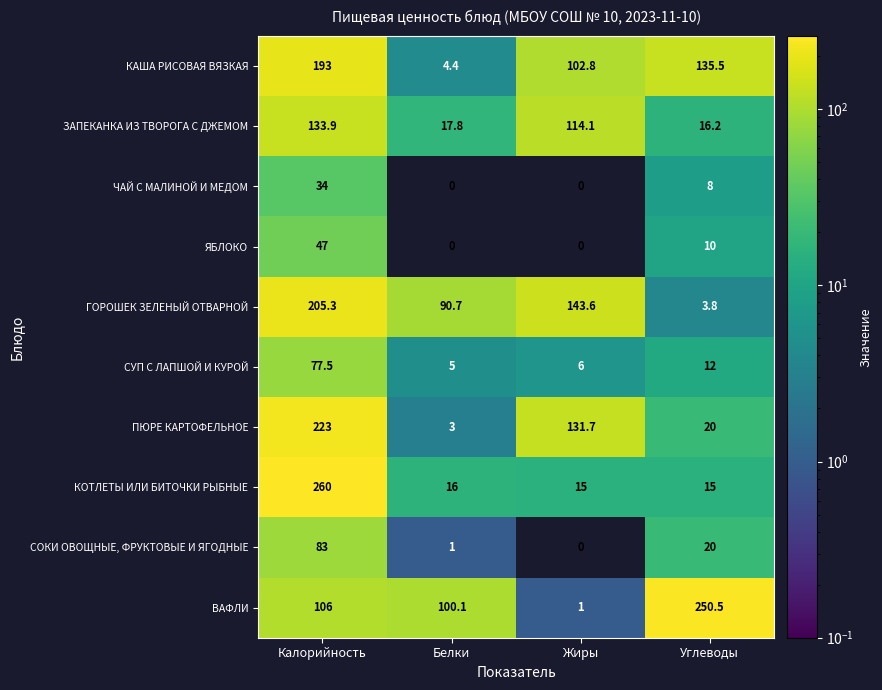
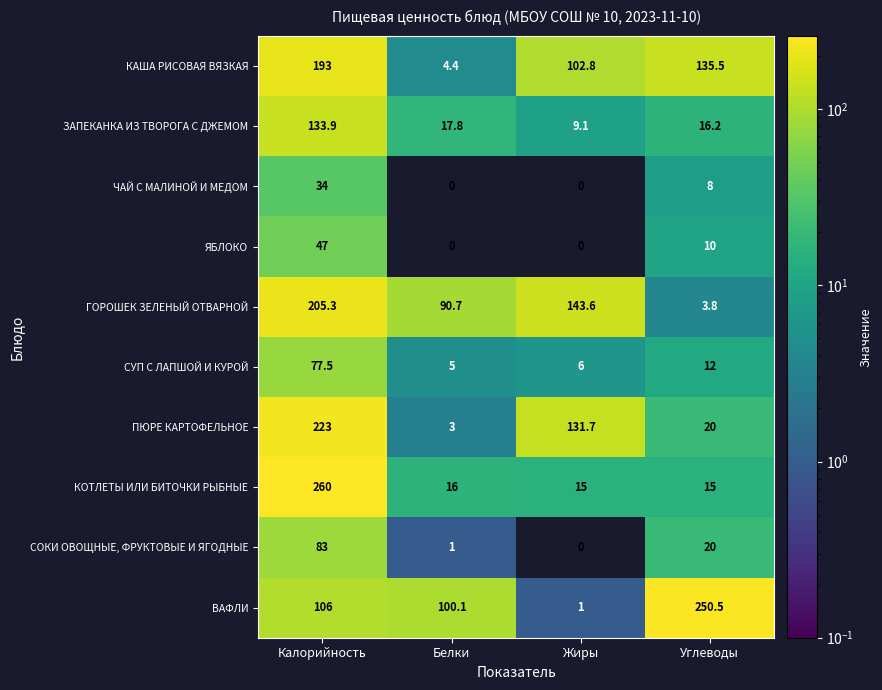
ЗАПЕКАНКА ИЗ ТВОРОГА С ДЖЕМОМ, Жиры: 114.1 -> 9.1
